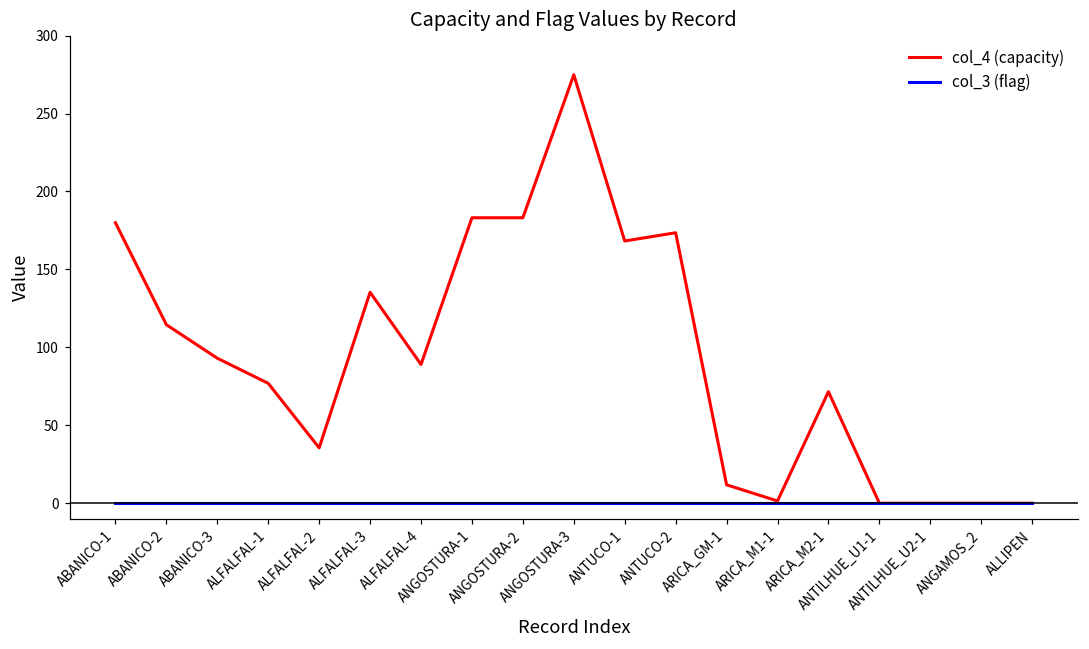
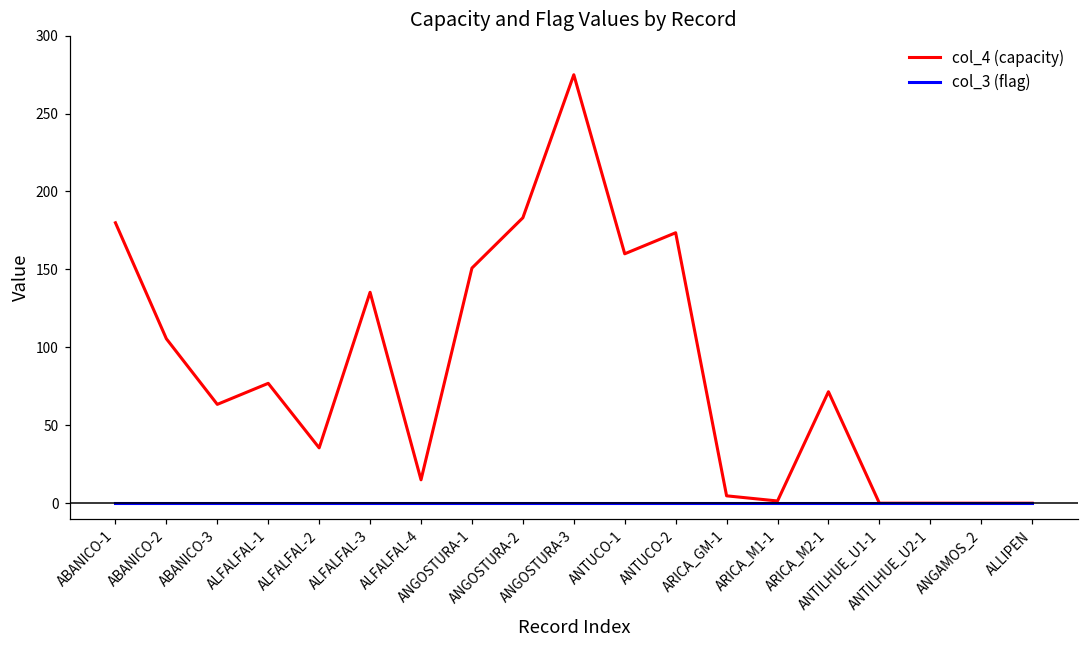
col_4 (capacity), ABANICO-2: 115 -> 106
col_4 (capacity), ABANICO-3: 93 -> 63
col_4 (capacity), ALFALFAL-4: 89 -> 15
col_4 (capacity), ANGOSTURA-1: 183 -> 151
col_4 (capacity), ANTUCO-1: 168 -> 160
col_4 (capacity), ARICA_GM-1: 12 -> 5
